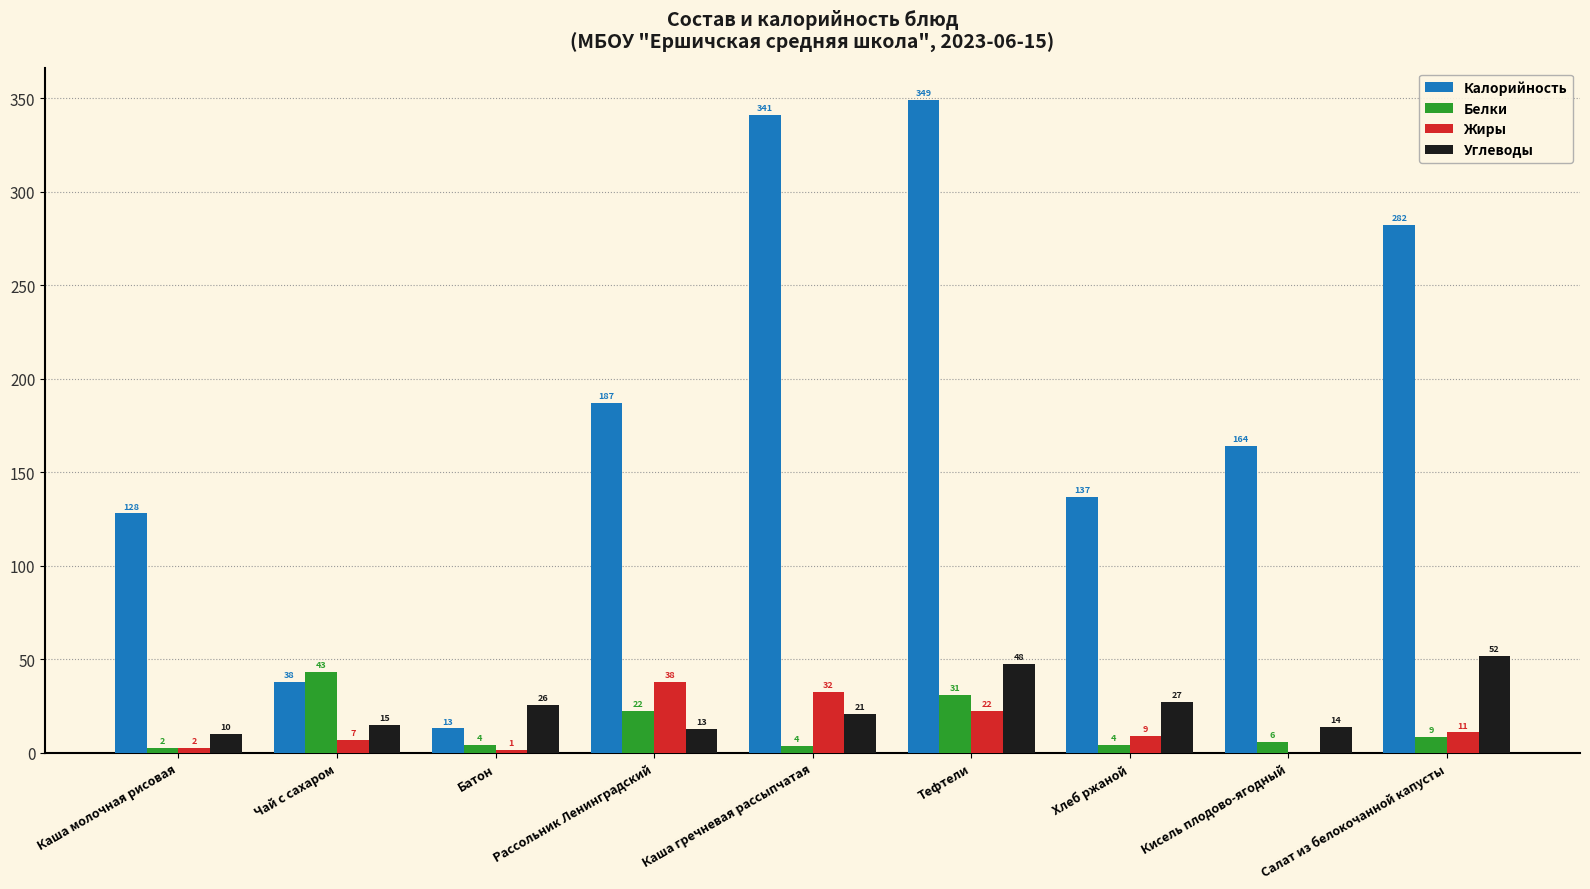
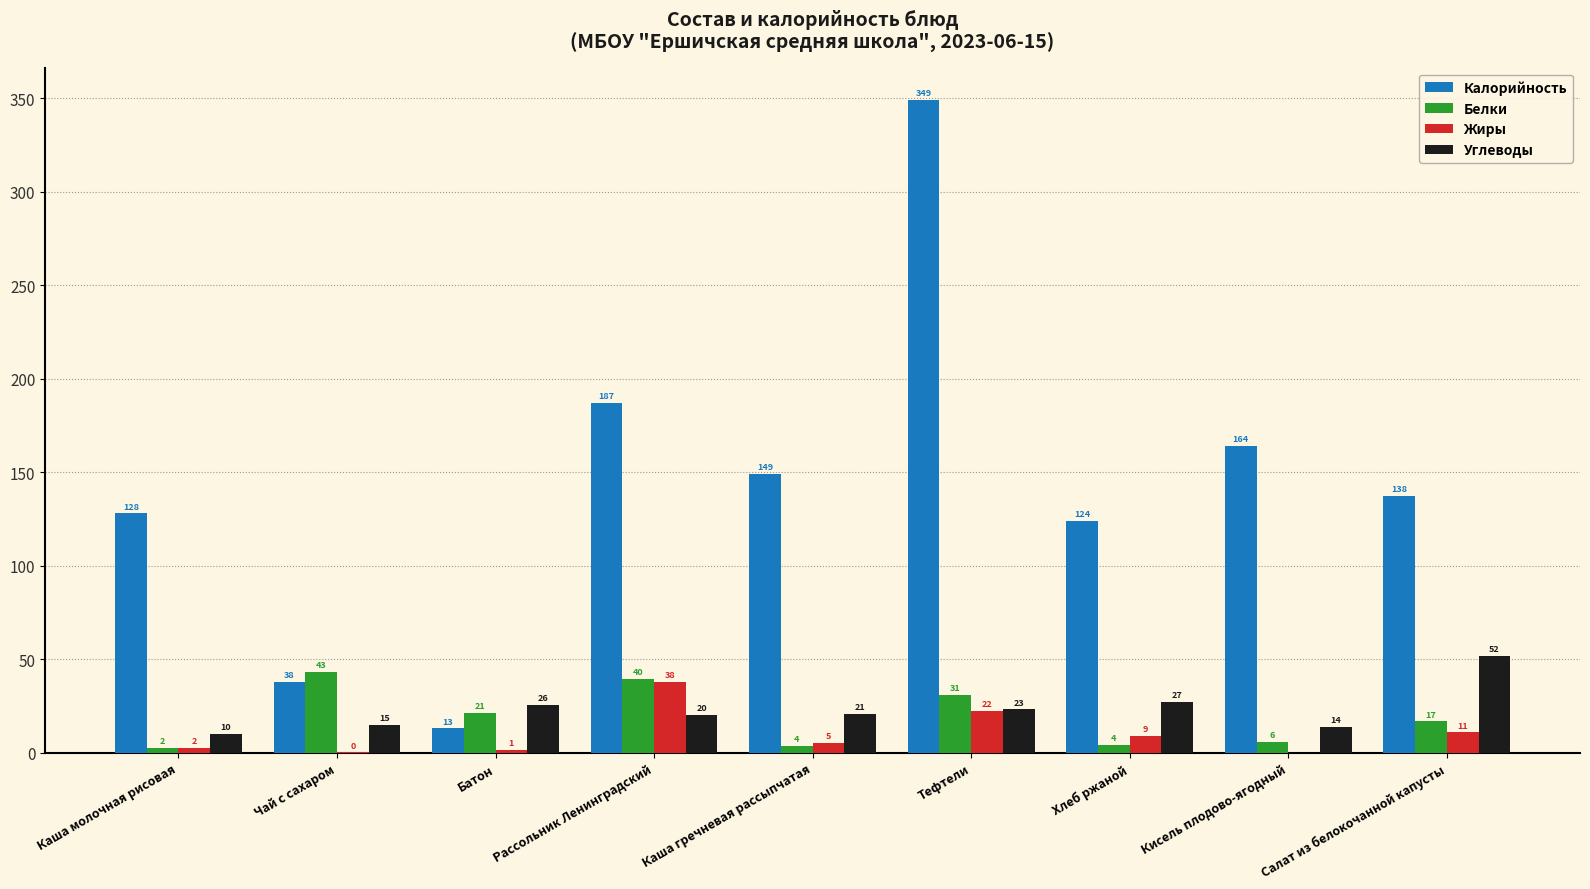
Жиры, Чай с сахаром: 7 -> 0
Белки, Батон: 4 -> 21
Белки, Рассольник Ленинградский: 22 -> 40
Углеводы, Рассольник Ленинградский: 13 -> 20
Калорийность, Каша гречневая рассыпчатая: 341 -> 149
Жиры, Каша гречневая рассыпчатая: 32 -> 5
Углеводы, Тефтели: 48 -> 23
Калорийность, Хлеб ржаной: 137 -> 124
Калорийность, Салат из белокочанной капусты: 282 -> 138
Белки, Салат из белокочанной капусты: 9 -> 17
